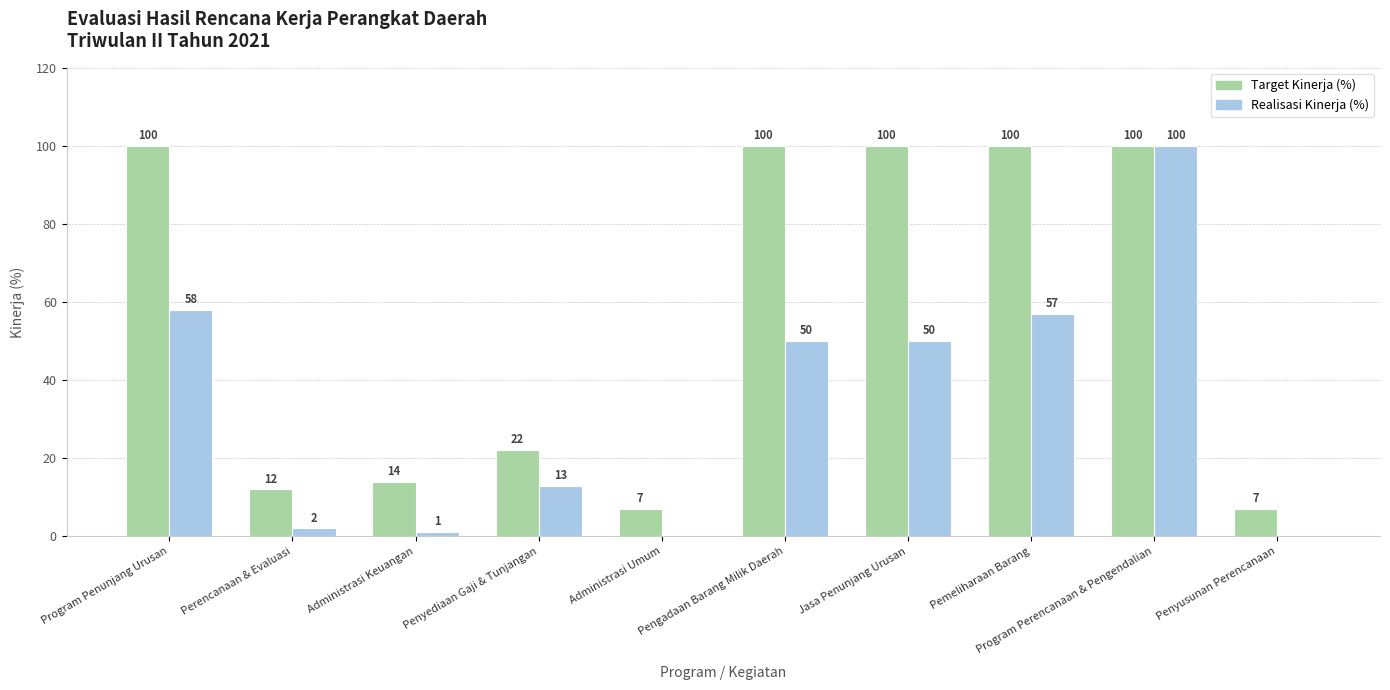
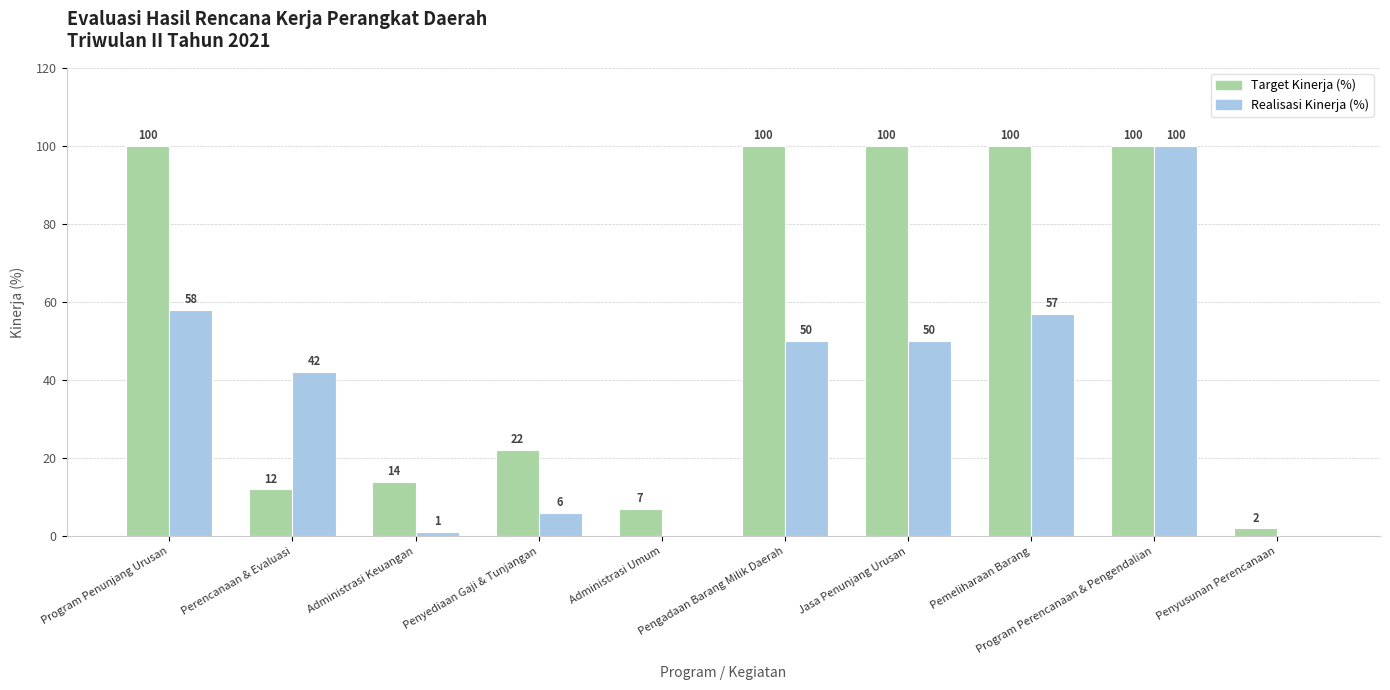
Realisasi Kinerja (%), Perencanaan & Evaluasi: 2 -> 42
Realisasi Kinerja (%), Penyediaan Gaji & Tunjangan: 13 -> 6
Target Kinerja (%), Penyusunan Perencanaan: 7 -> 2
